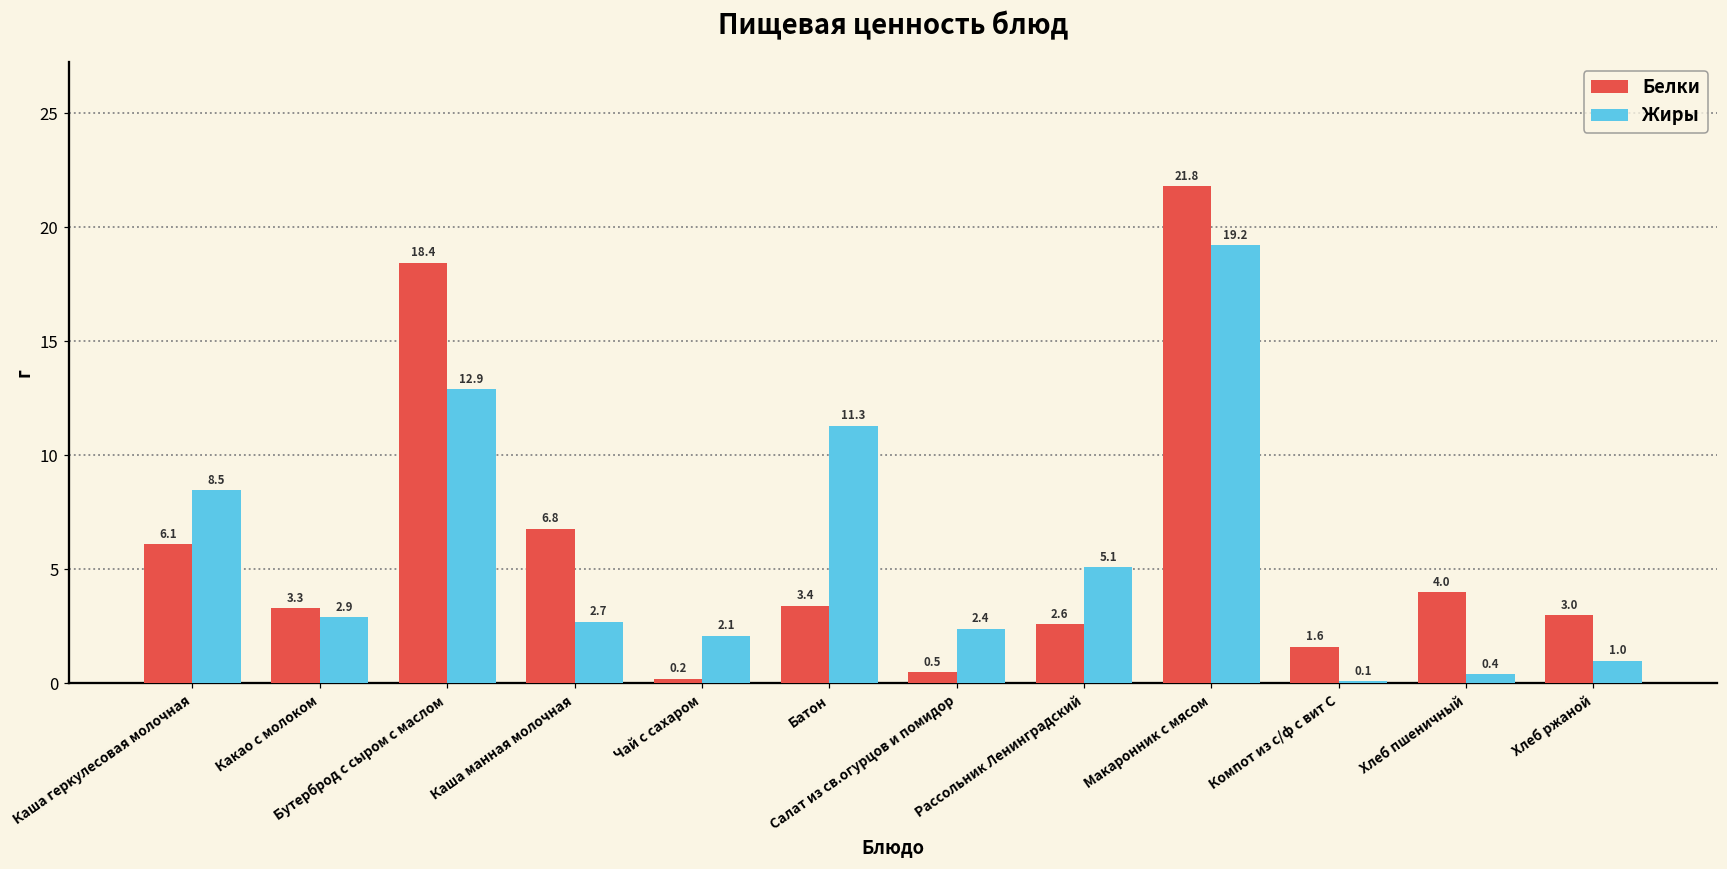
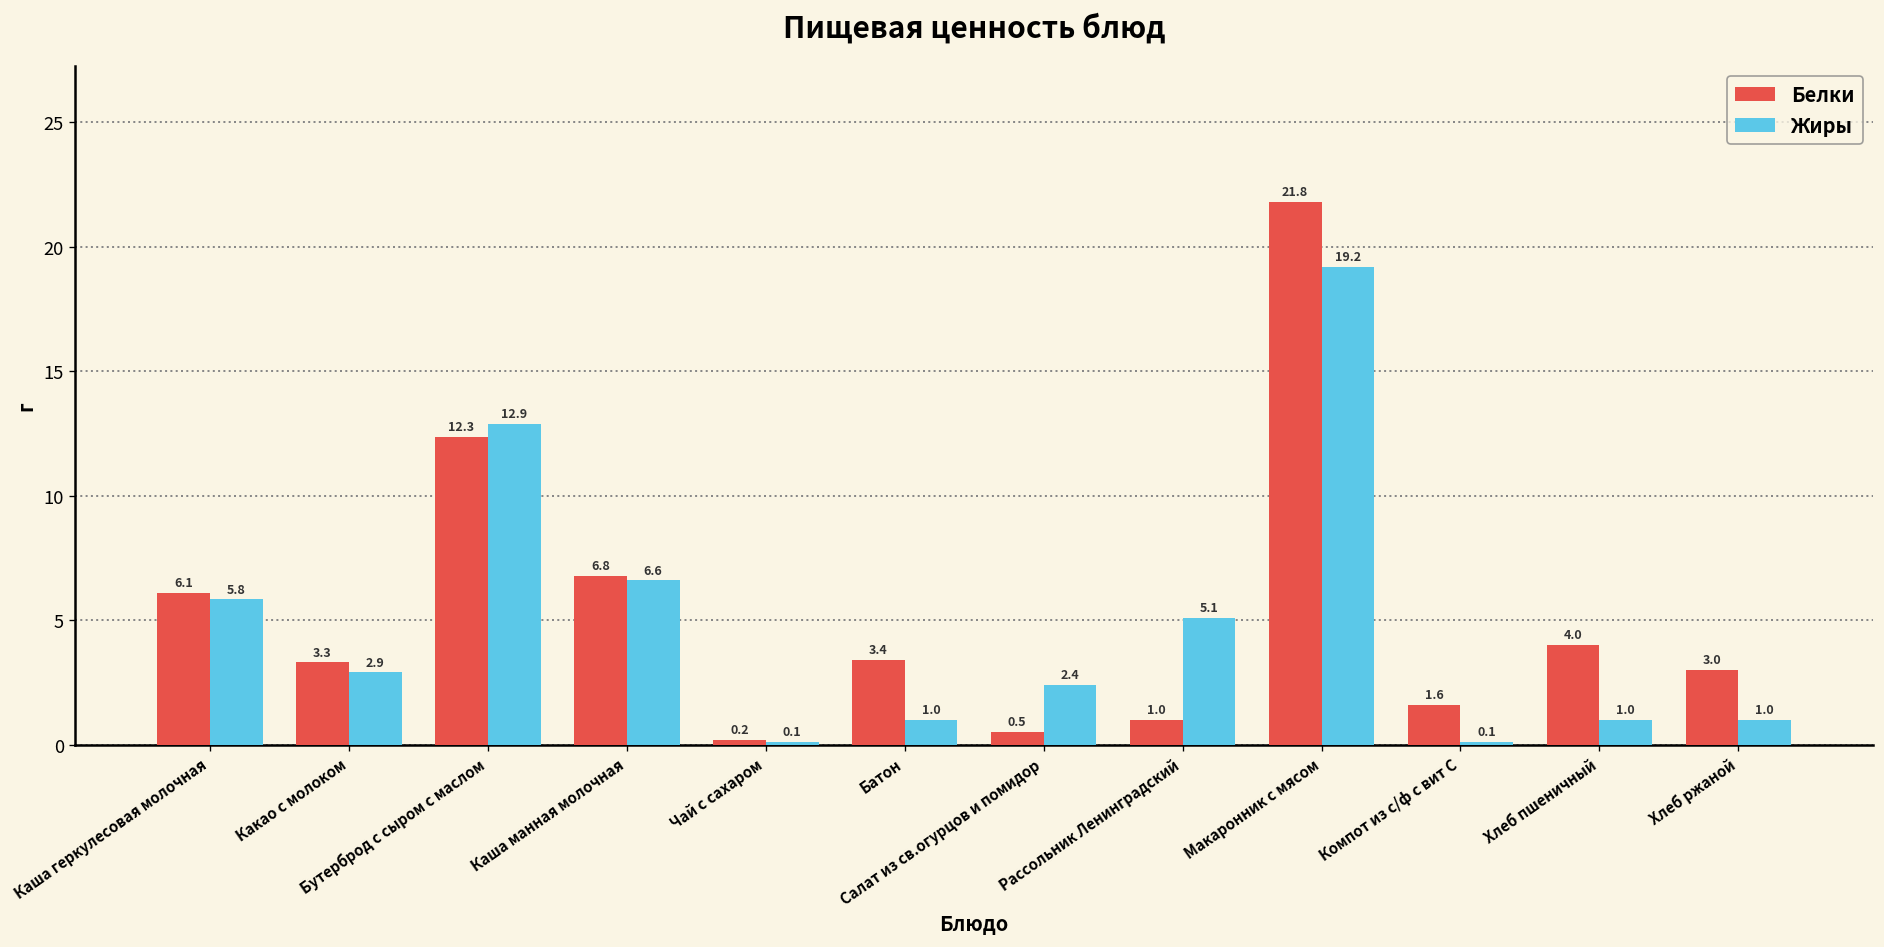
Жиры, Каша геркулесовая молочная: 8.5 -> 5.8
Белки, Бутерброд с сыром с маслом: 18.4 -> 12.3
Жиры, Каша манная молочная: 2.7 -> 6.6
Жиры, Чай с сахаром: 2.1 -> 0.1
Жиры, Батон: 11.3 -> 1.0
Белки, Рассольник Ленинградский: 2.6 -> 1.0
Жиры, Хлеб пшеничный: 0.4 -> 1.0
